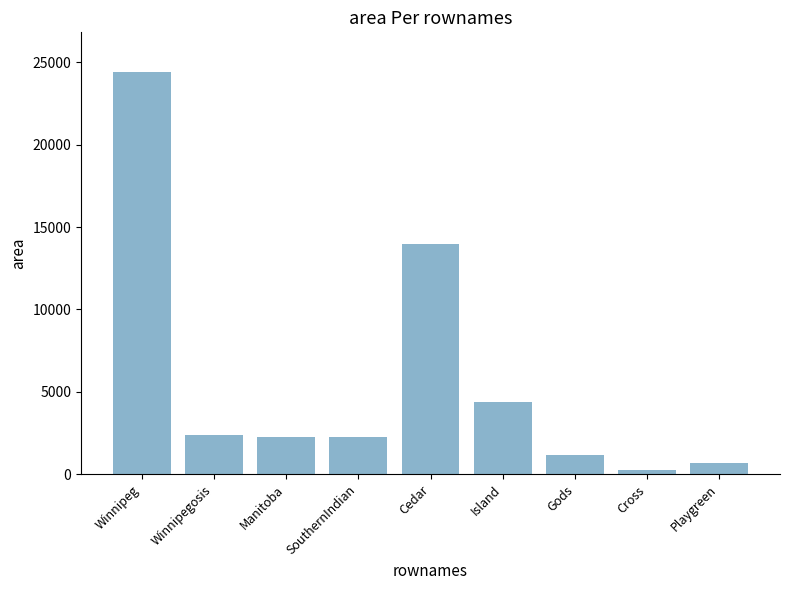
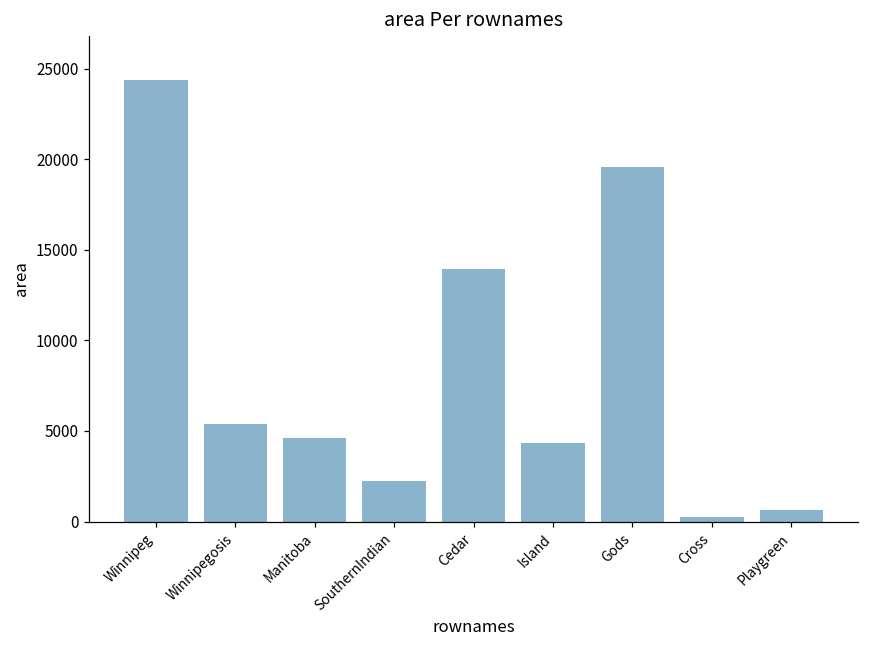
Winnipegosis: 2400 -> 5400
Manitoba: 2200 -> 4600
Gods: 1200 -> 19600
